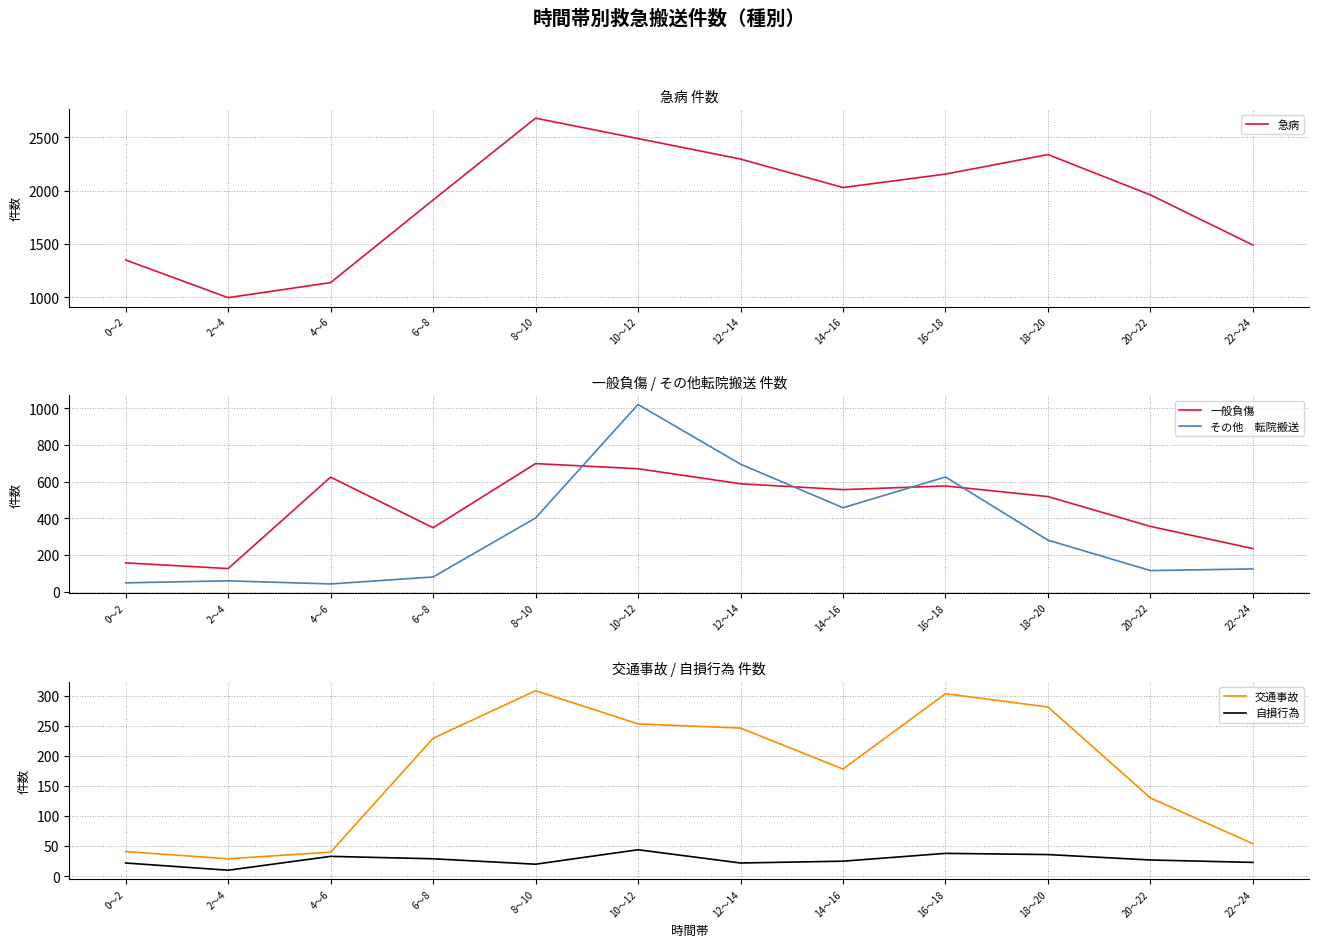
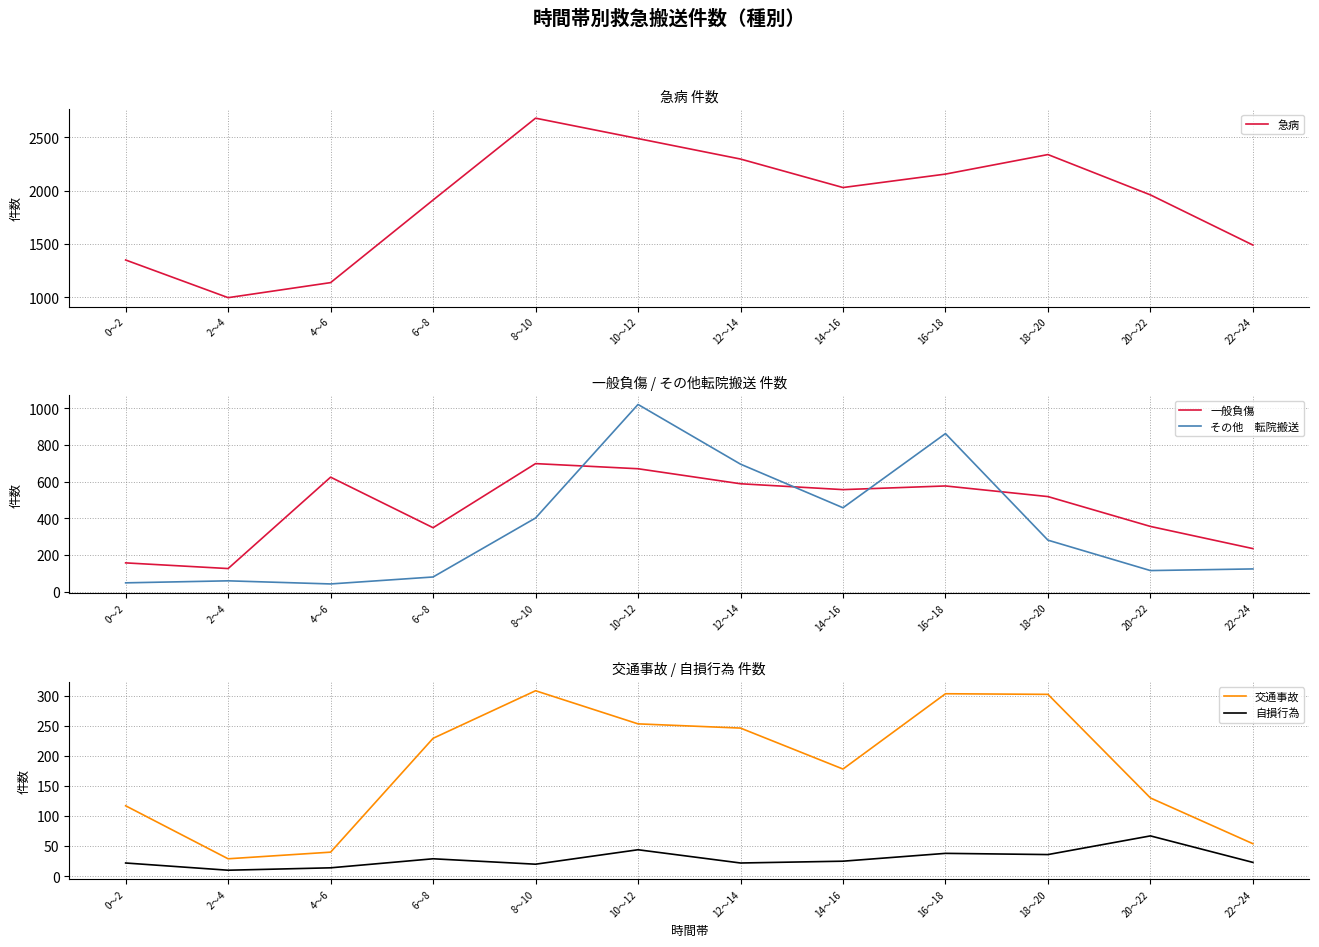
一般負傷 / その他転院搬送 件数, その他 転院搬送, 16～18: 630 -> 860
交通事故 / 自損行為 件数, 交通事故, 0～2: 40 -> 120
交通事故 / 自損行為 件数, 自損行為, 4～6: 30 -> 10
交通事故 / 自損行為 件数, 交通事故, 18～20: 280 -> 300
交通事故 / 自損行為 件数, 自損行為, 20～22: 30 -> 70
